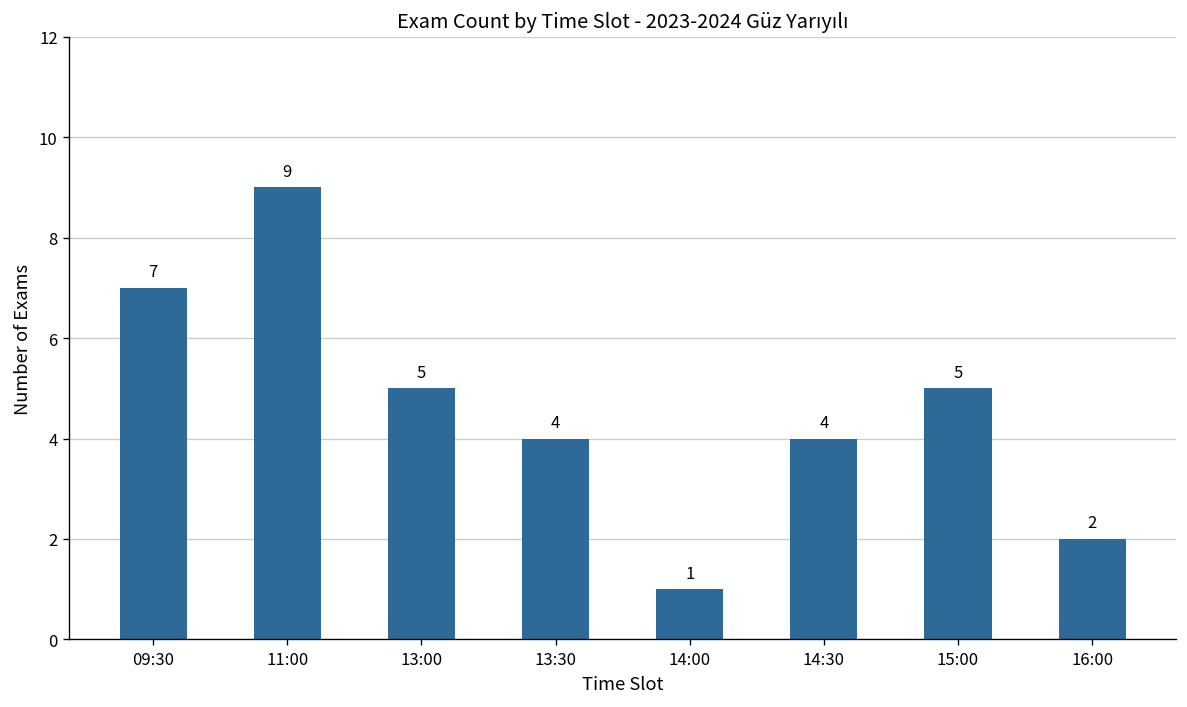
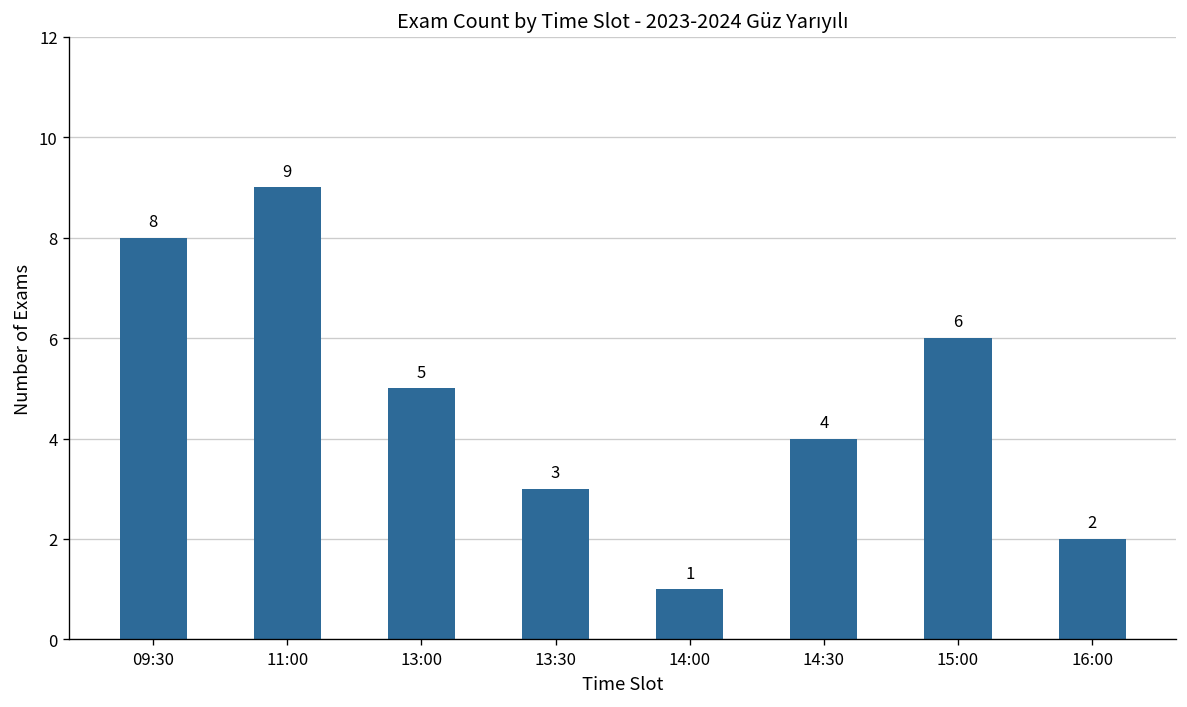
09:30: 7 -> 8
13:30: 4 -> 3
15:00: 5 -> 6
